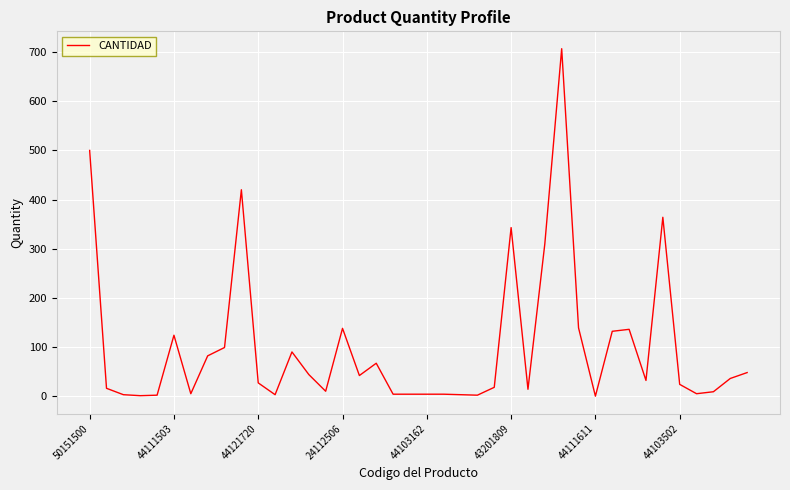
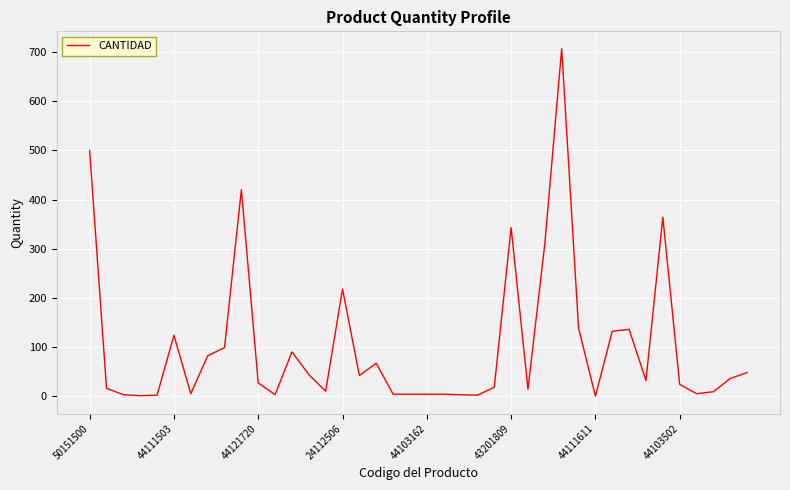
24112506: 140 -> 220
